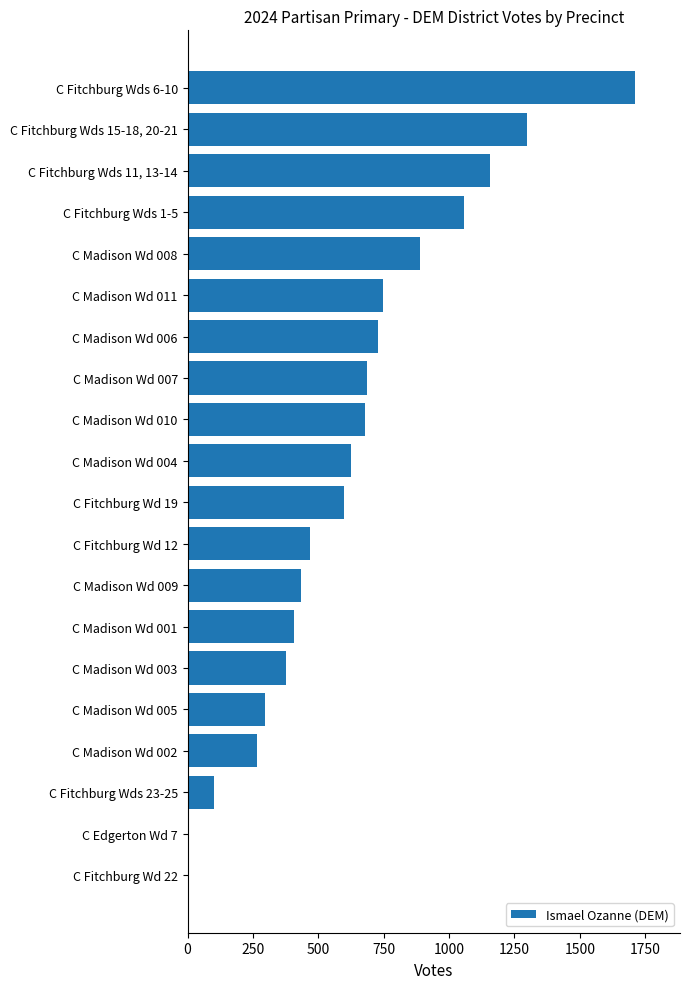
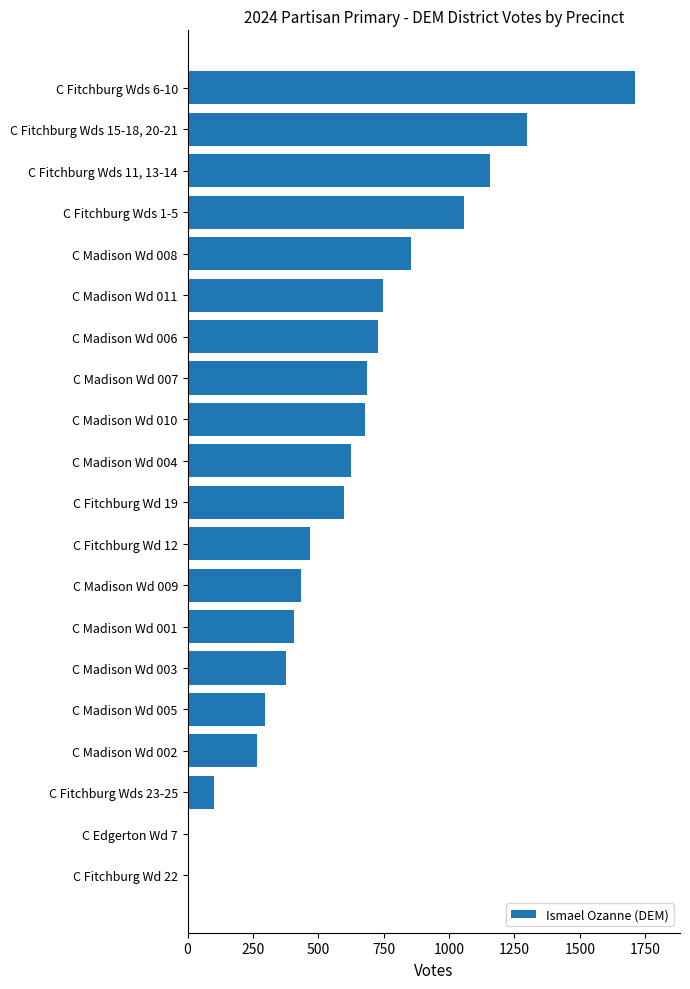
C Madison Wd 008: 890 -> 850
